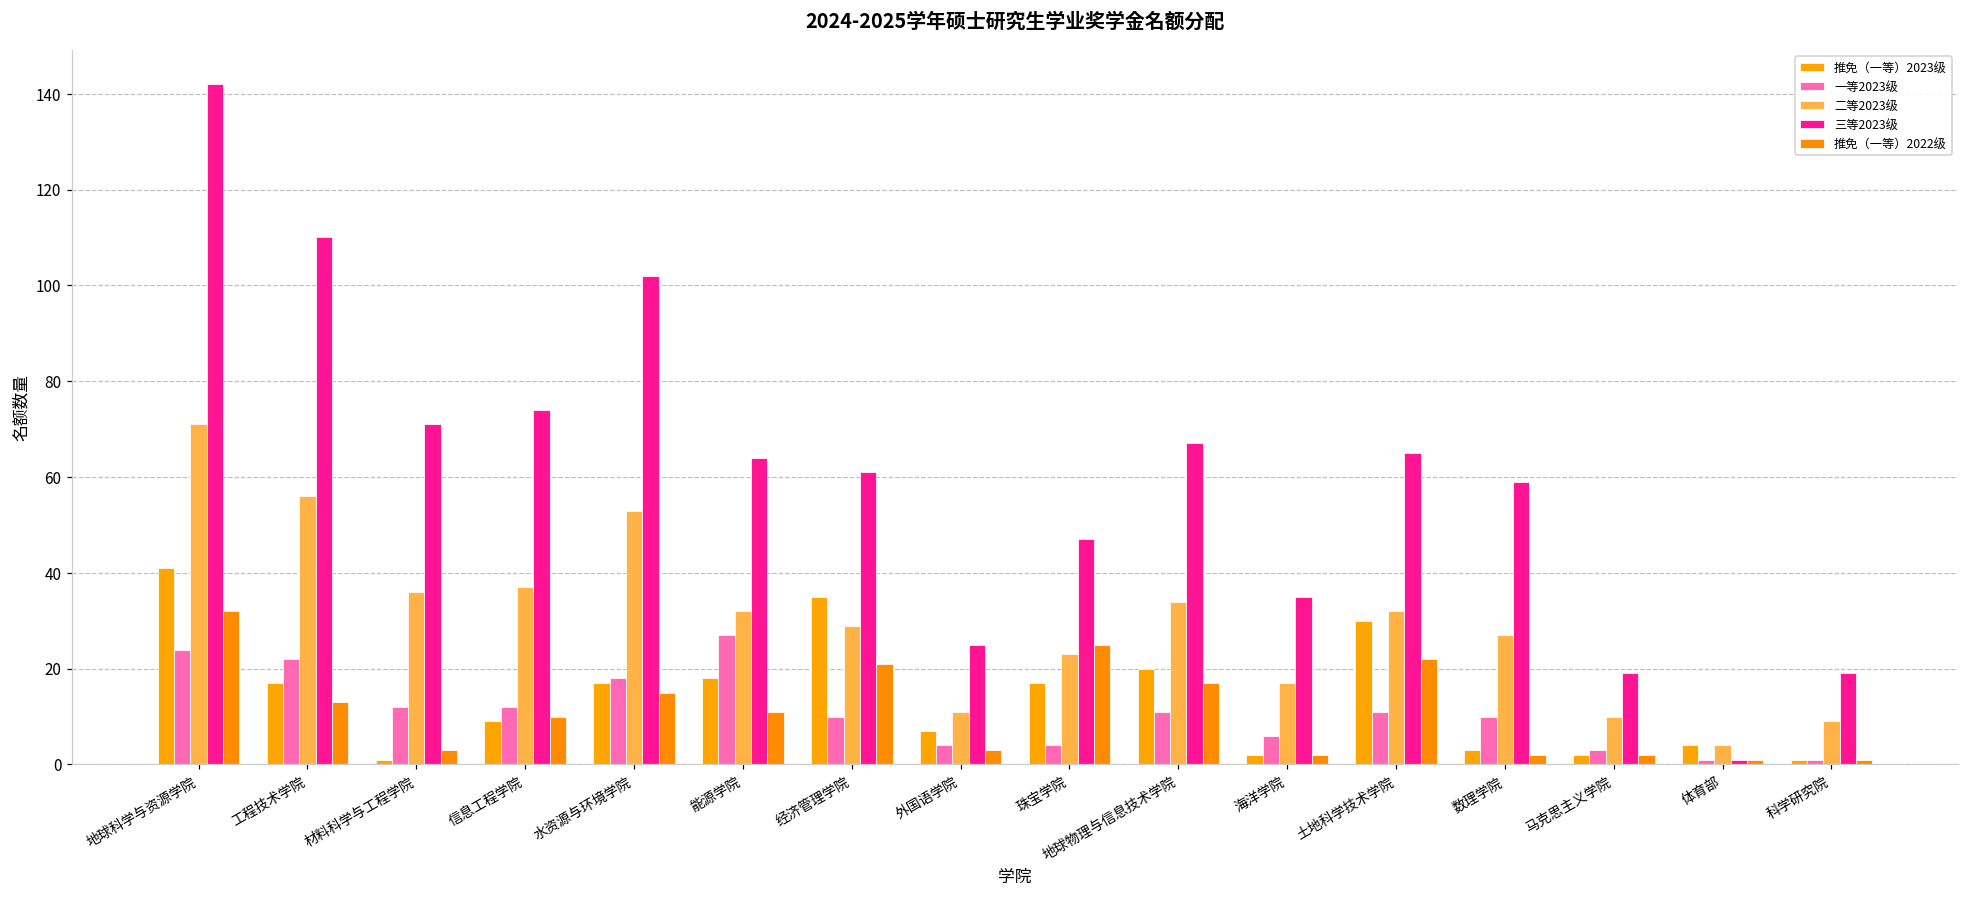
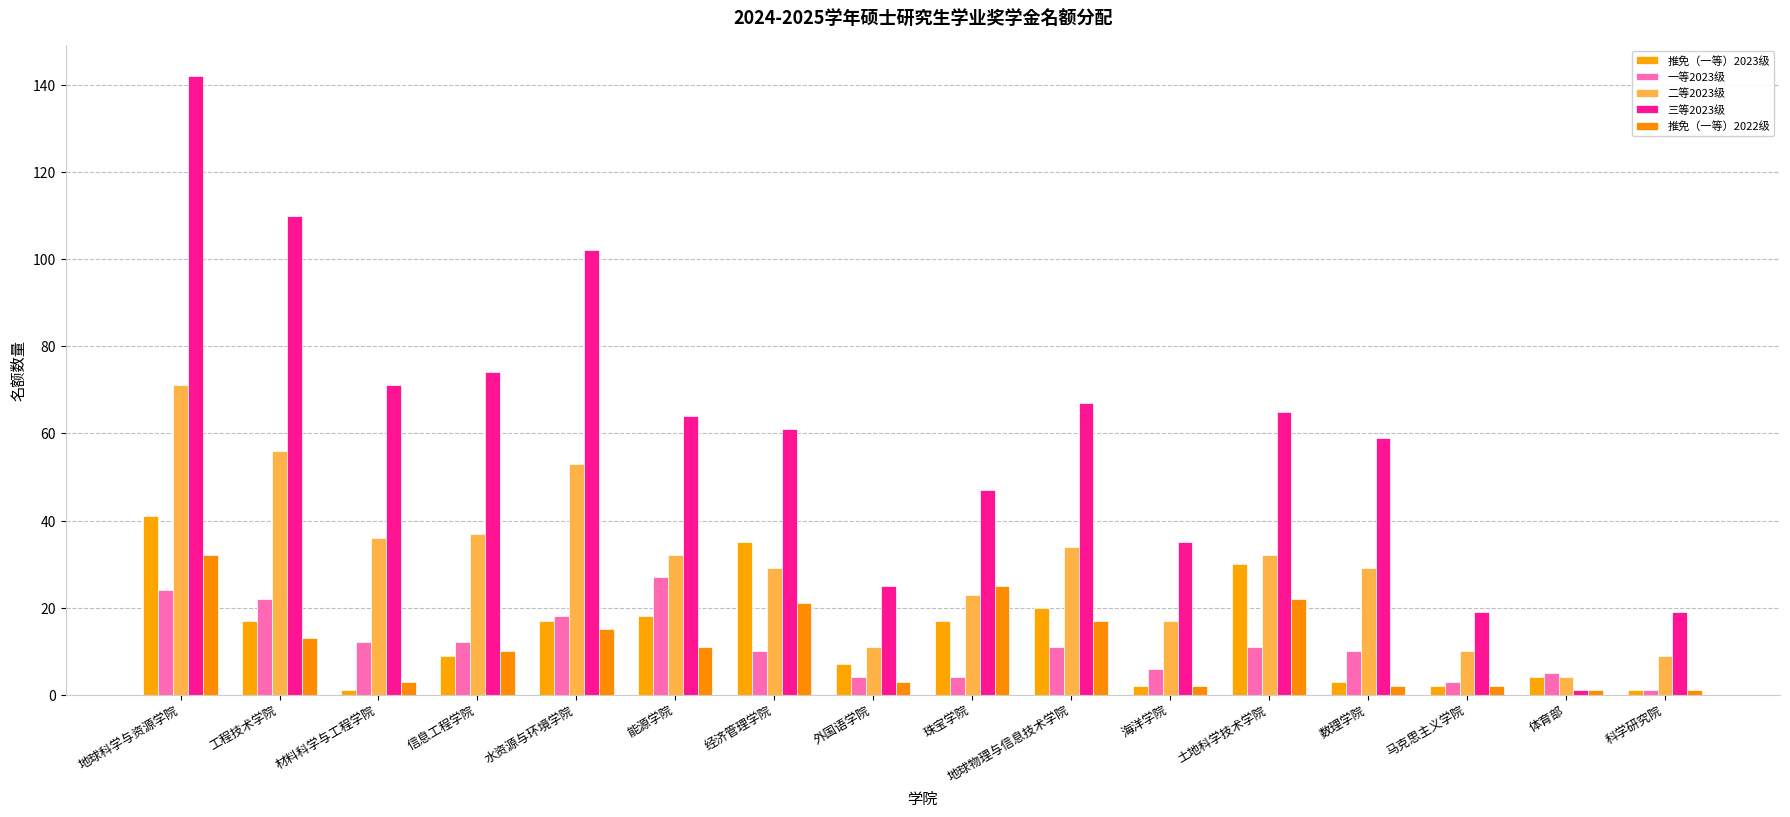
二等2023级, 数理学院: 27 -> 29
一等2023级, 体育部: 1 -> 5
